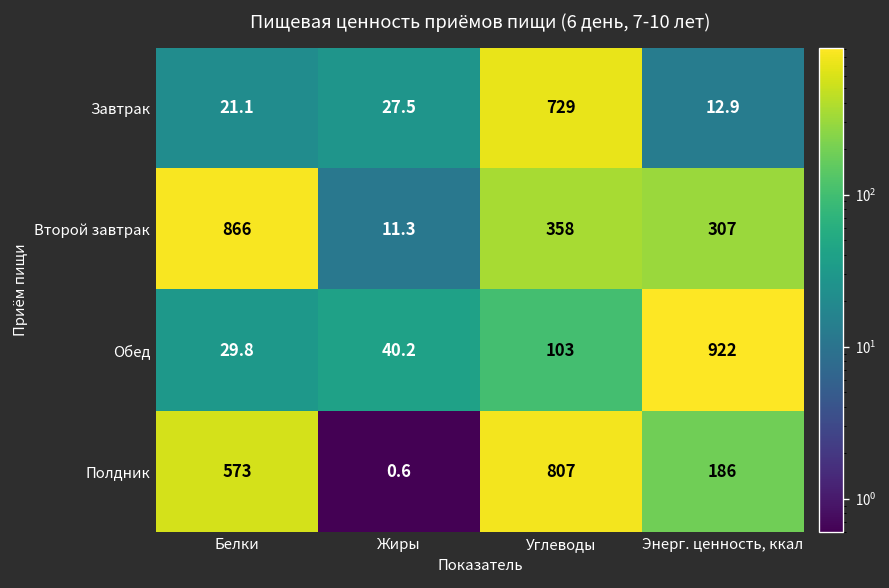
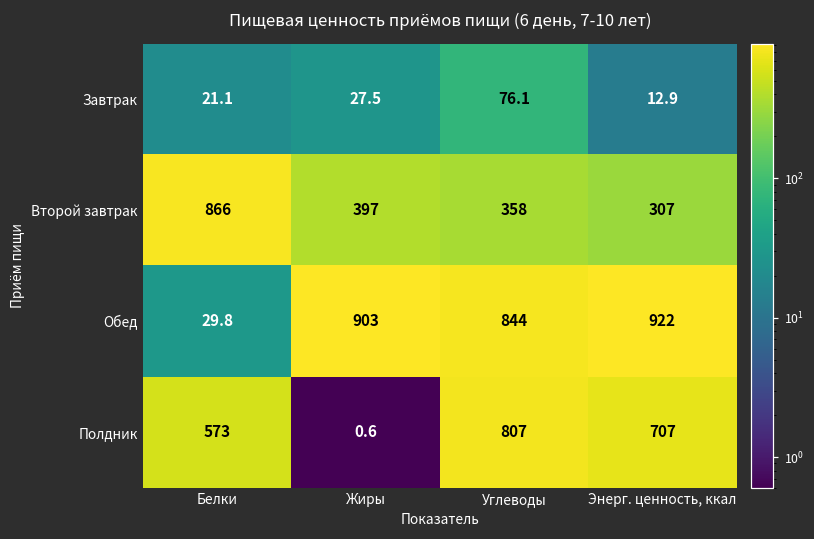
Завтрак, Углеводы: 729 -> 76.1
Второй завтрак, Жиры: 11.3 -> 397
Обед, Жиры: 40.2 -> 903
Обед, Углеводы: 103 -> 844
Полдник, Энерг. ценность, ккал: 186 -> 707
